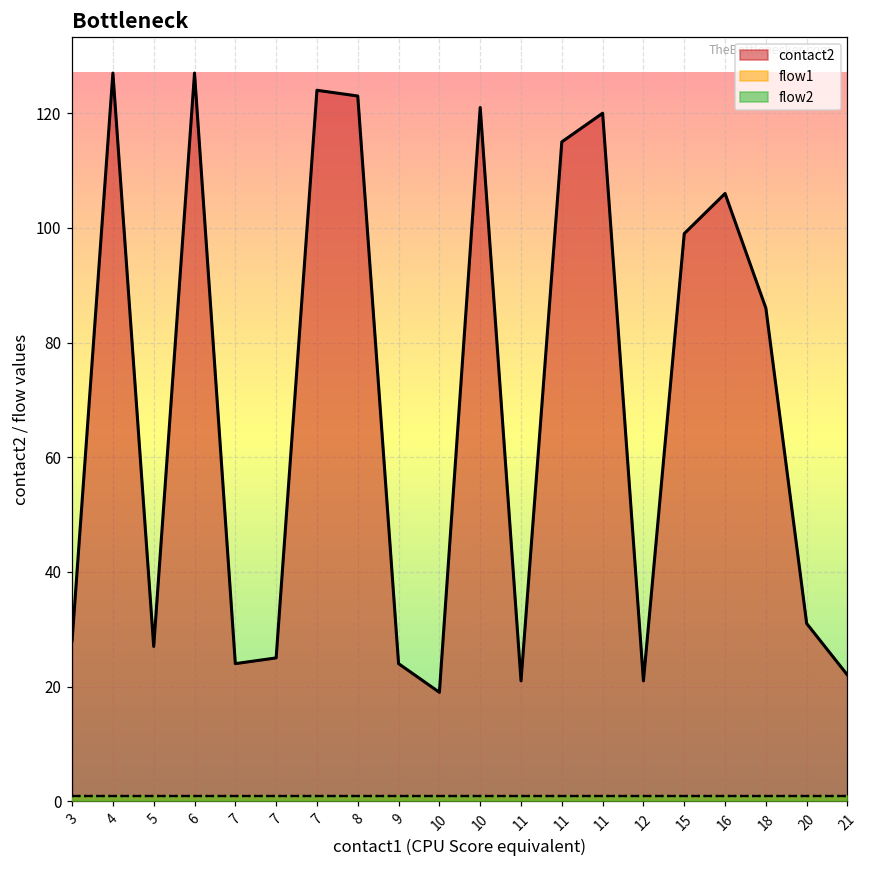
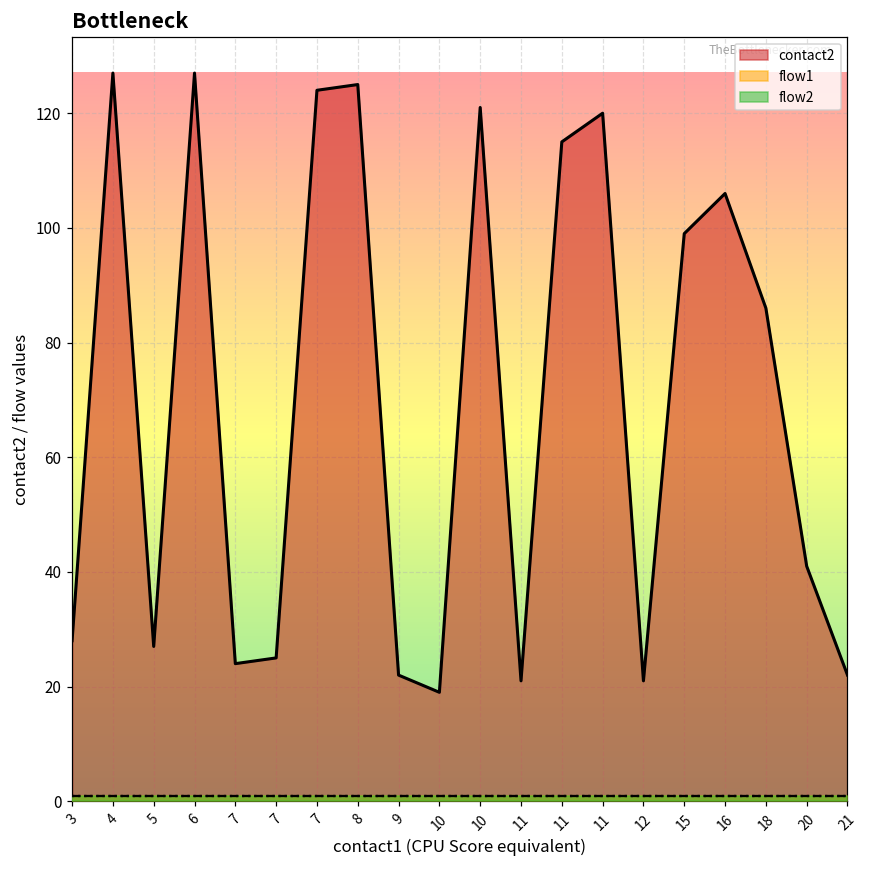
contact2, 8: 123 -> 125
contact2, 9: 24 -> 22
contact2, 20: 31 -> 41
